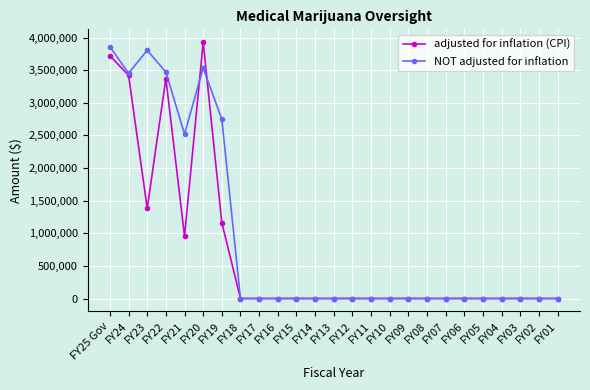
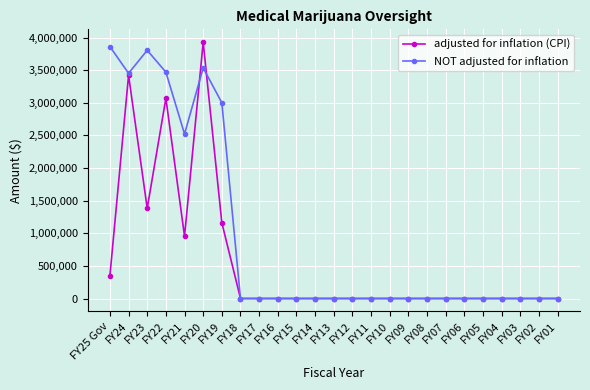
adjusted for inflation (CPI), FY25 Gov: 3,700,000 -> 300,000
adjusted for inflation (CPI), FY22: 3,400,000 -> 3,100,000
NOT adjusted for inflation, FY19: 2,700,000 -> 3,000,000
